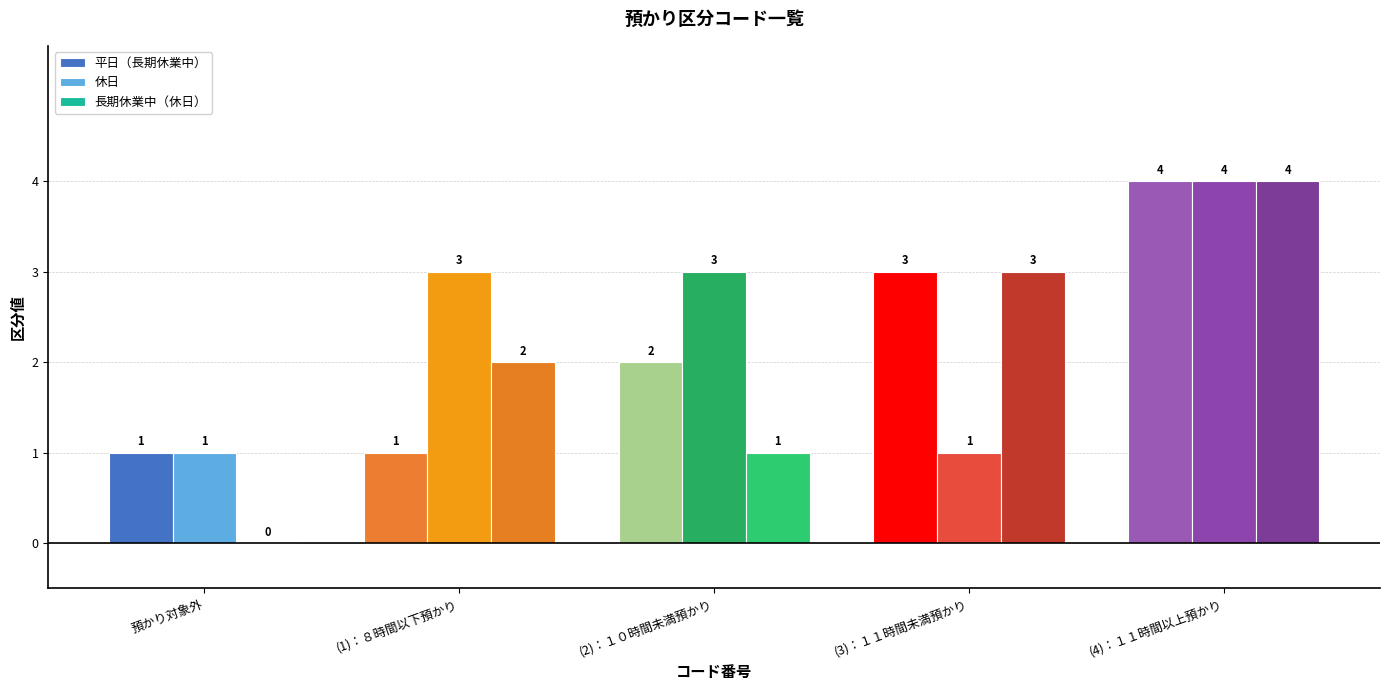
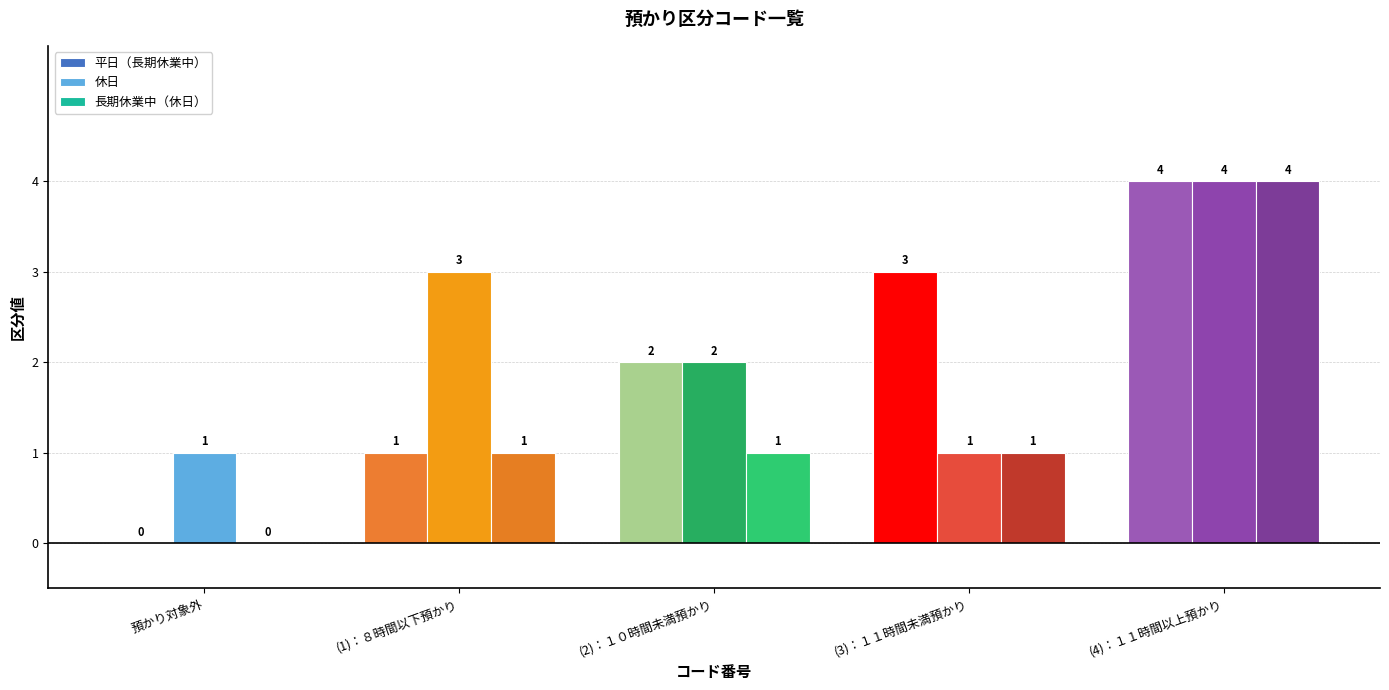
平日（長期休業中）, 預かり対象外: 1 -> 0
長期休業中（休日）, (1)：８時間以下預かり: 2 -> 1
休日, (2)：１０時間未満預かり: 3 -> 2
長期休業中（休日）, (3)：１１時間未満預かり: 3 -> 1
